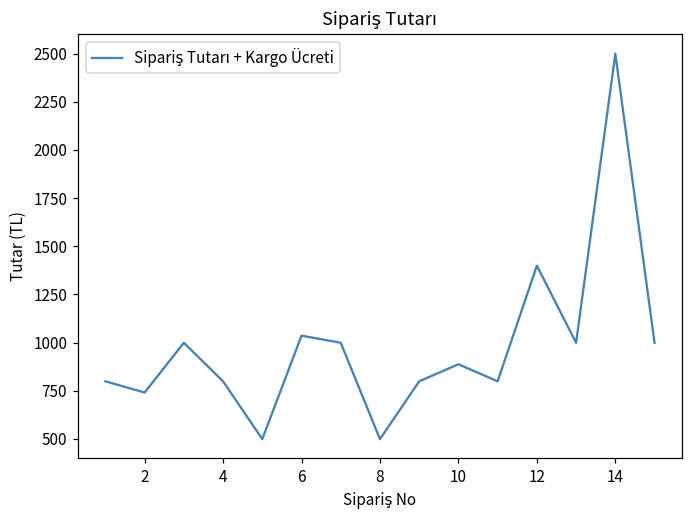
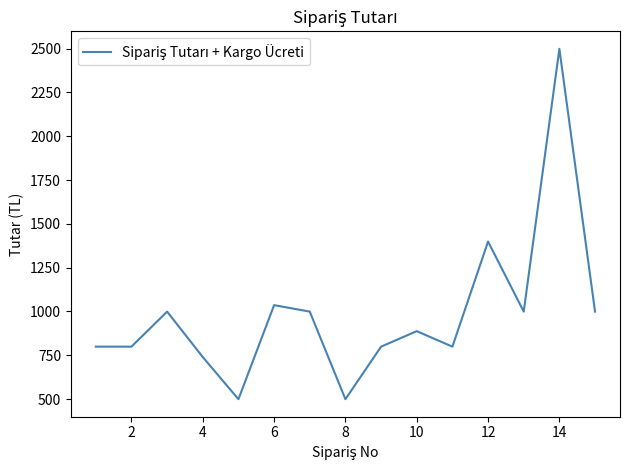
2: 740 -> 800
4: 800 -> 740
